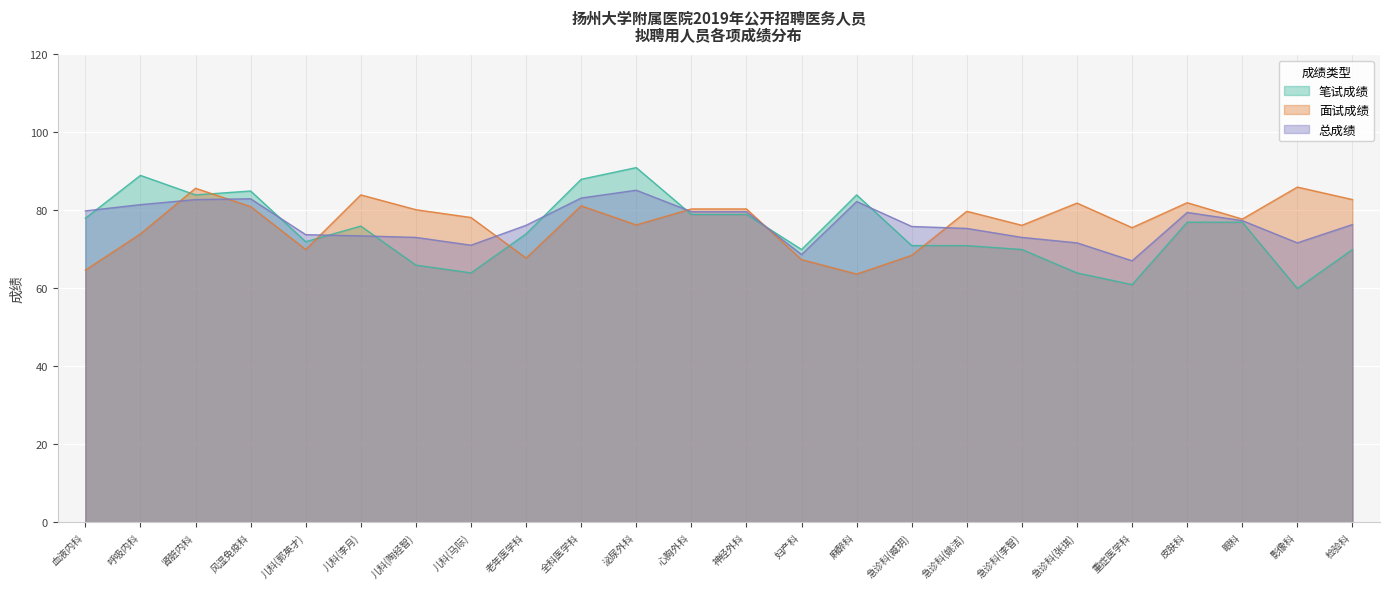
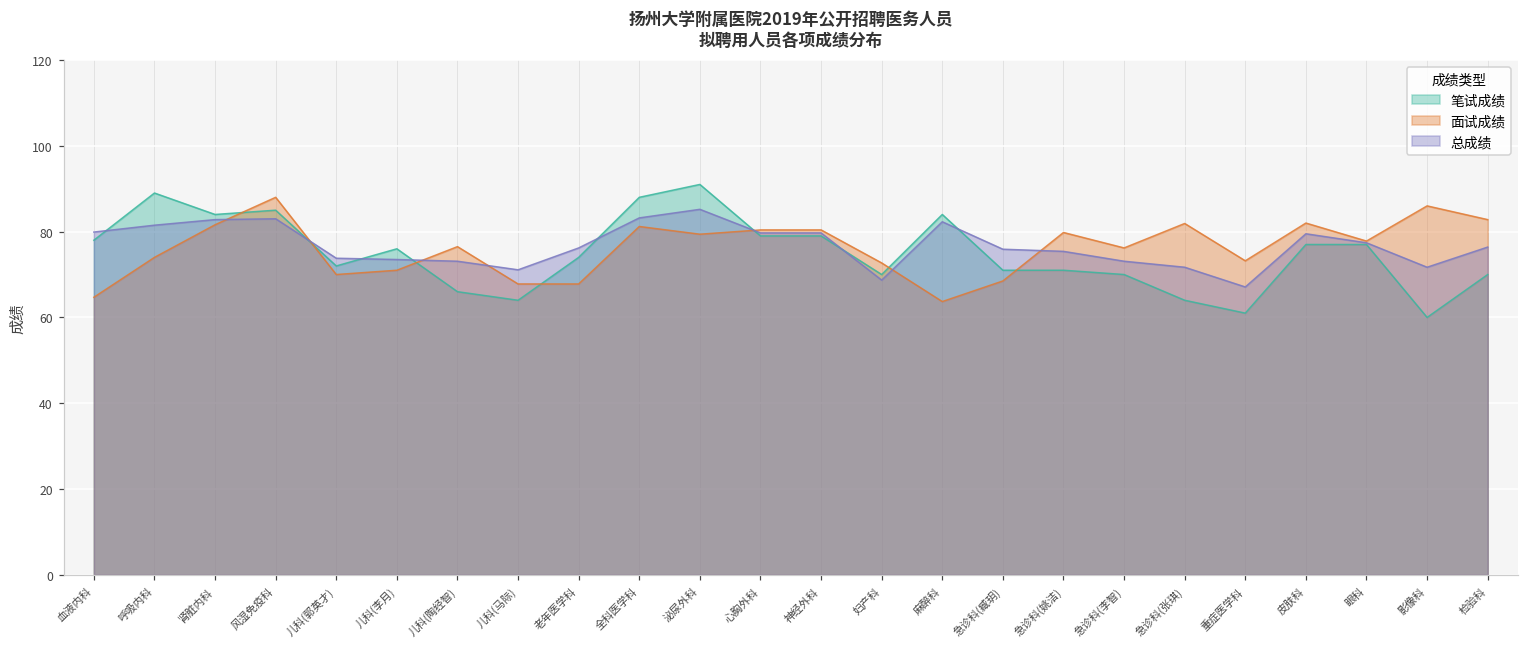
面试成绩, 肾脏内科: 86 -> 82
面试成绩, 风湿免疫科: 81 -> 88
面试成绩, 儿科(李月): 84 -> 71
面试成绩, 儿科(陶经智): 80 -> 77
面试成绩, 儿科(马际): 78 -> 68
面试成绩, 泌尿外科: 76 -> 79
面试成绩, 妇产科: 67 -> 73
面试成绩, 重症医学科: 76 -> 73
